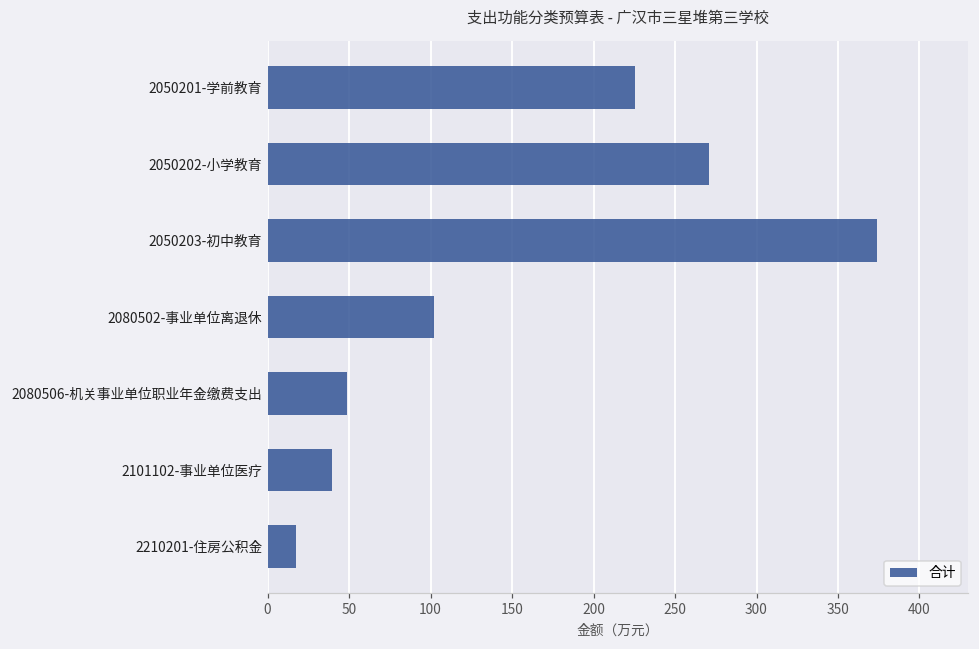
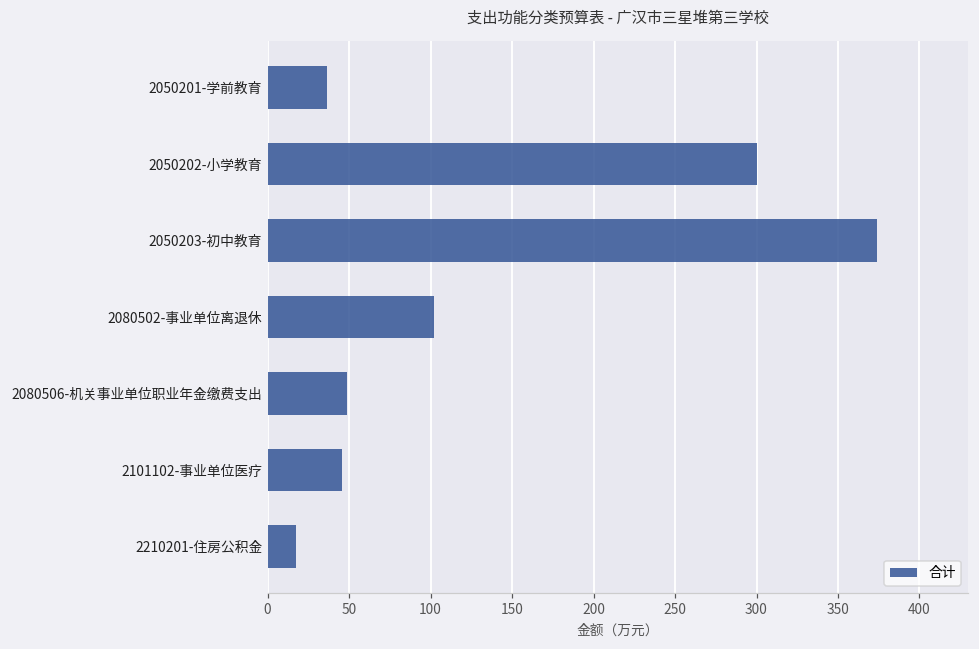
2050201-学前教育: 225 -> 37
2050202-小学教育: 271 -> 300
2101102-事业单位医疗: 40 -> 46
